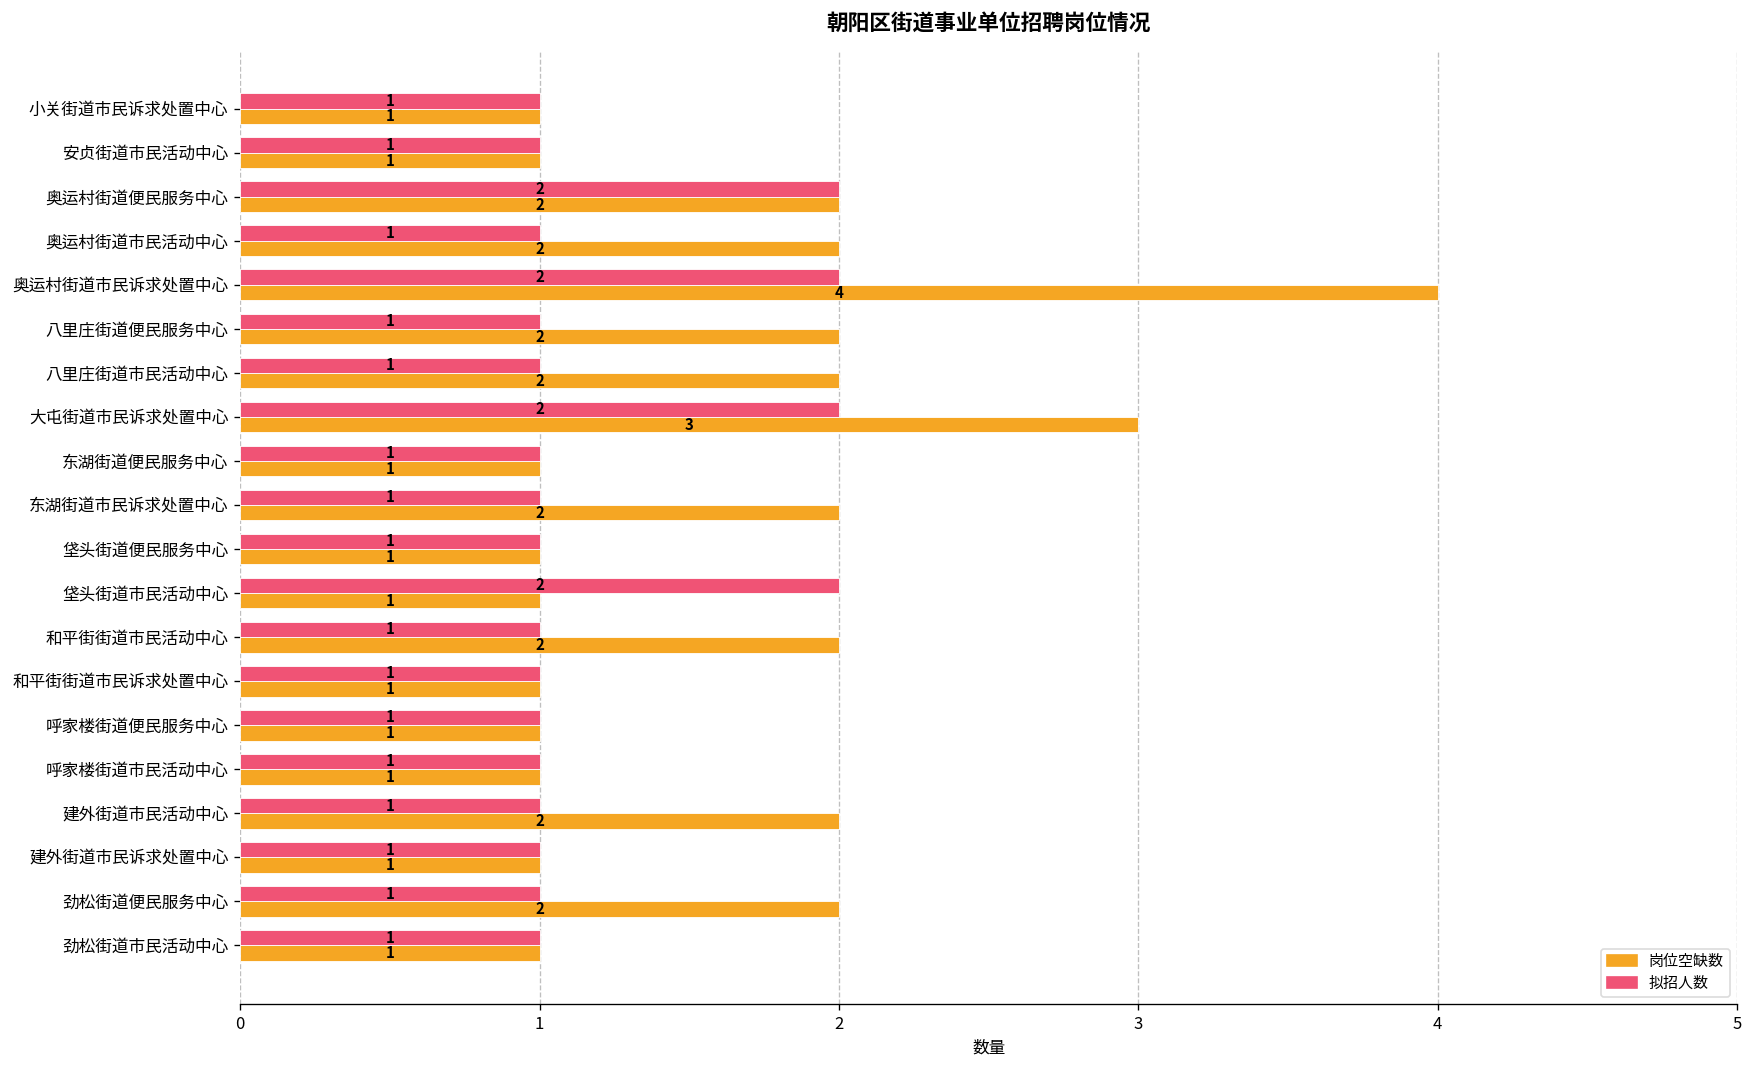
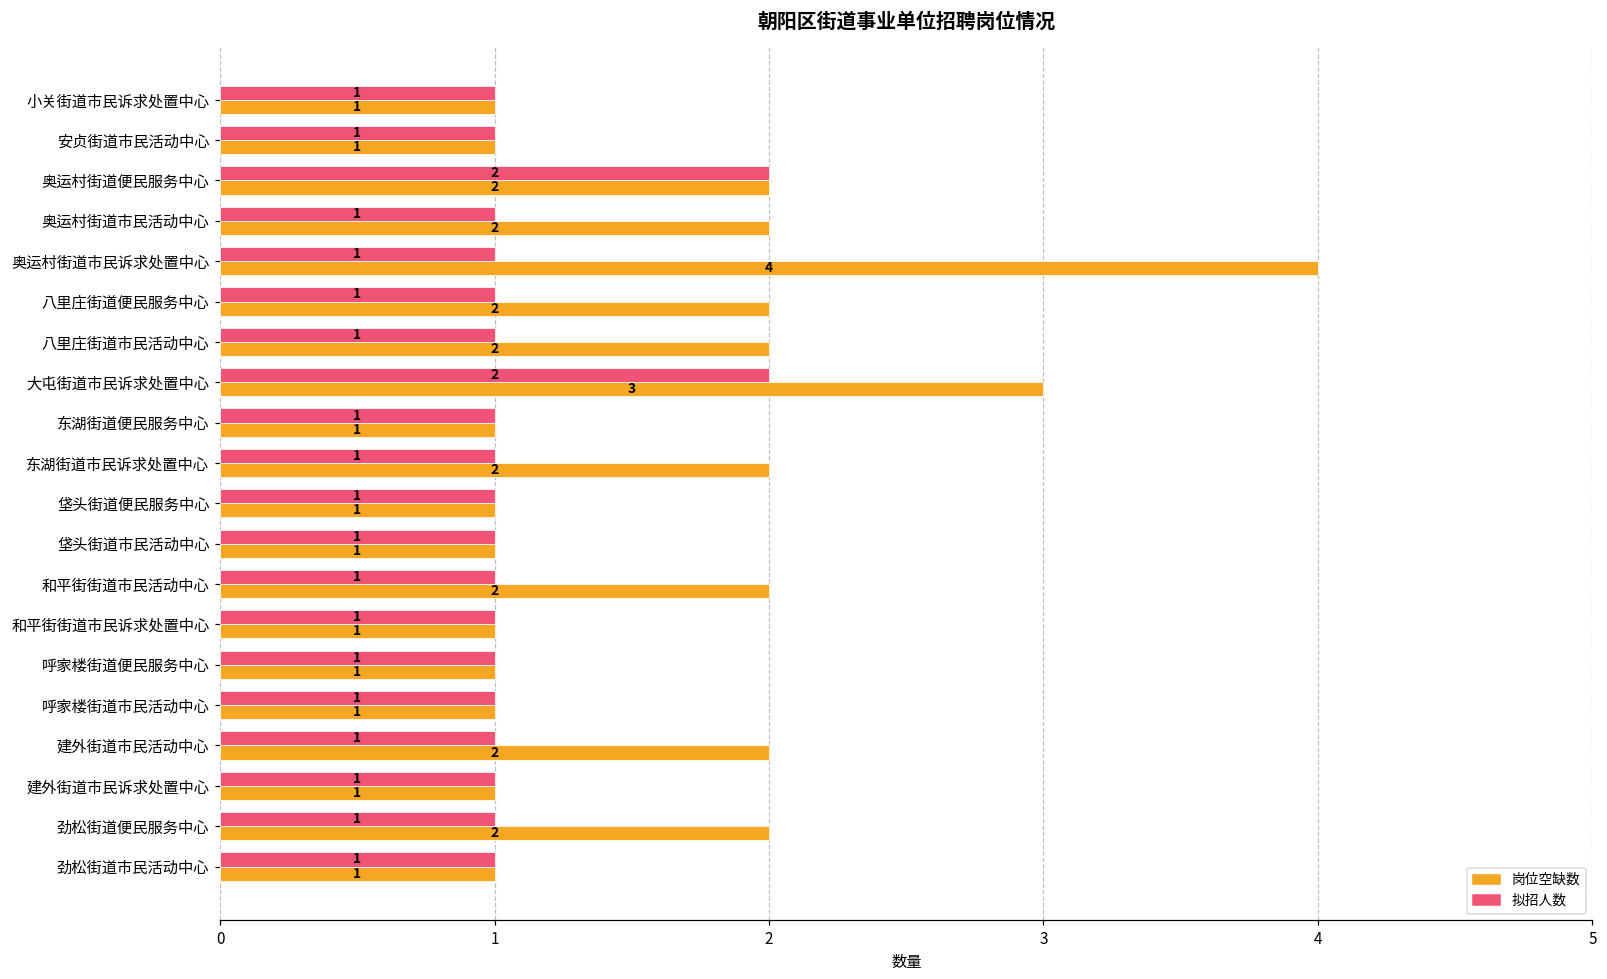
拟招人数, 奥运村街道市民诉求处置中心: 2 -> 1
拟招人数, 垡头街道市民活动中心: 2 -> 1
